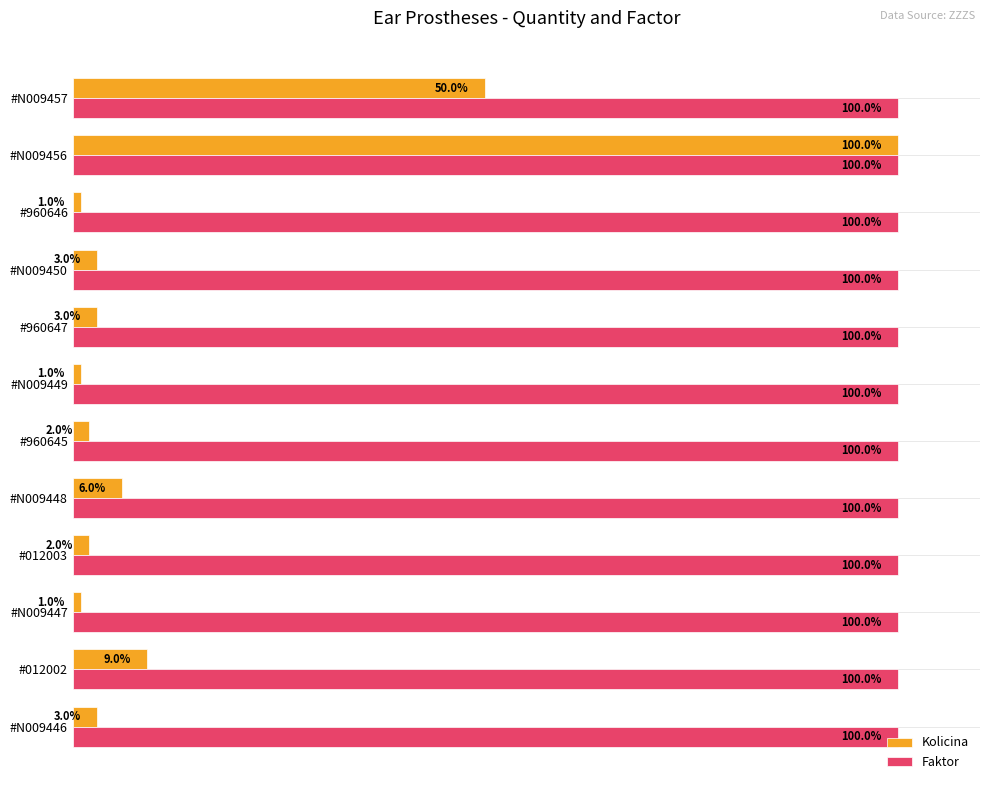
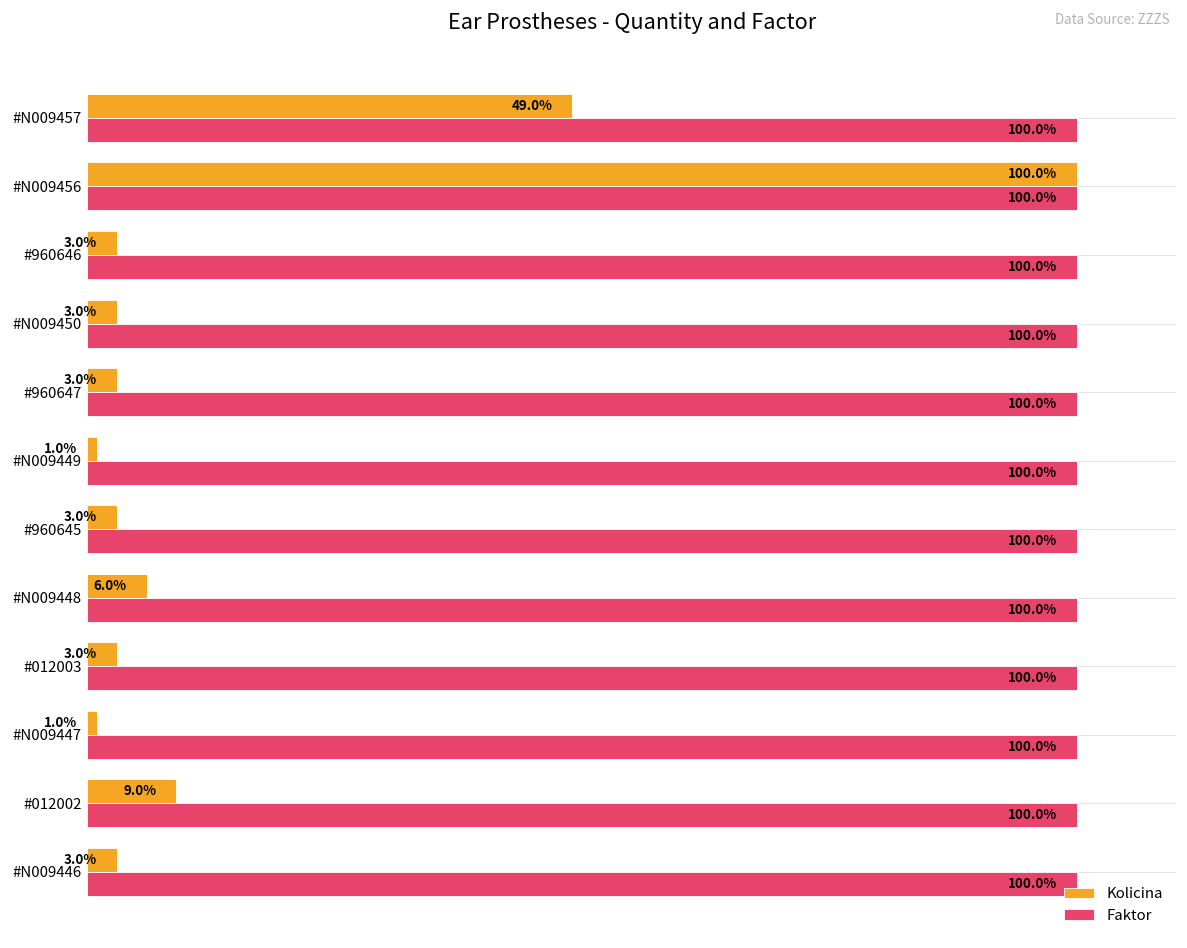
Kolicina, #N009457: 50.0% -> 49.0%
Kolicina, #960646: 1.0% -> 3.0%
Kolicina, #960645: 2.0% -> 3.0%
Kolicina, #012003: 2.0% -> 3.0%
